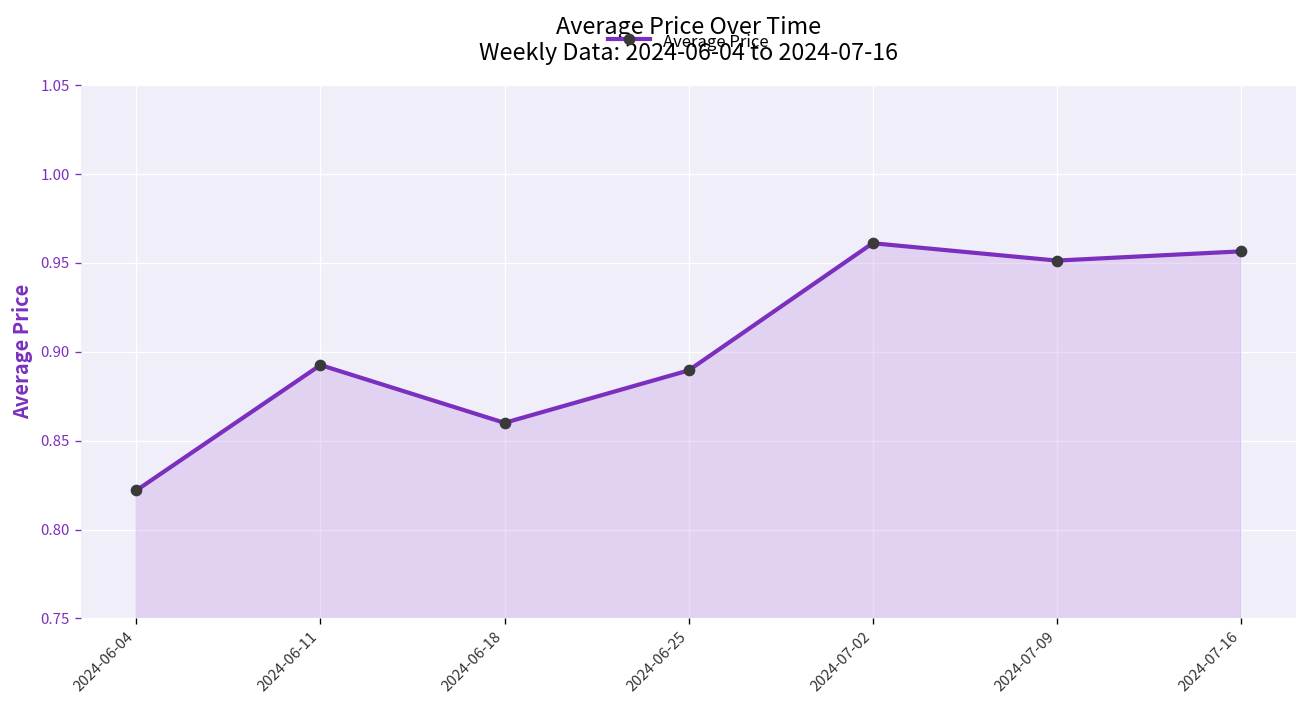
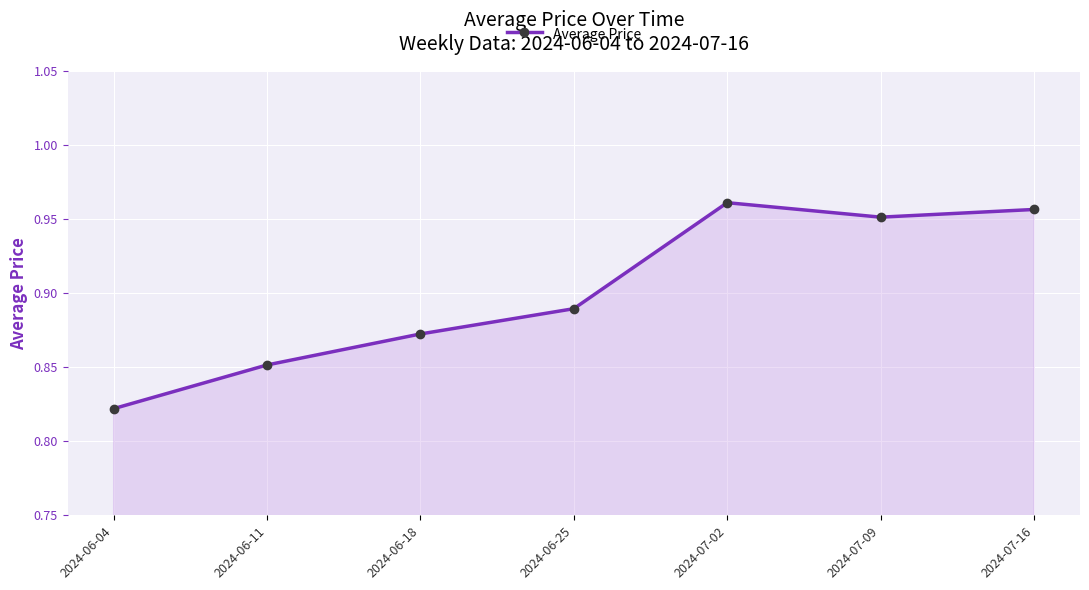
2024-06-11: 0.893 -> 0.852
2024-06-18: 0.860 -> 0.872
